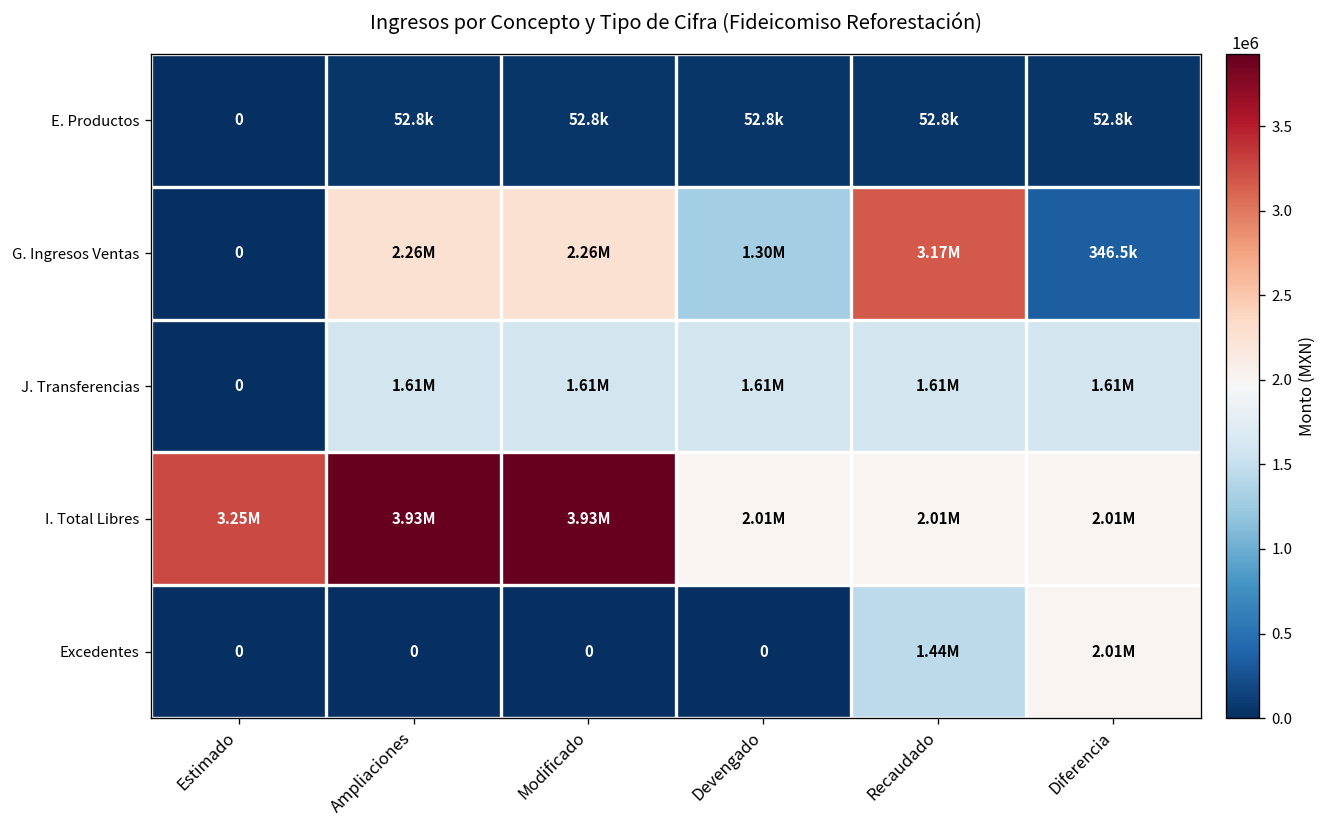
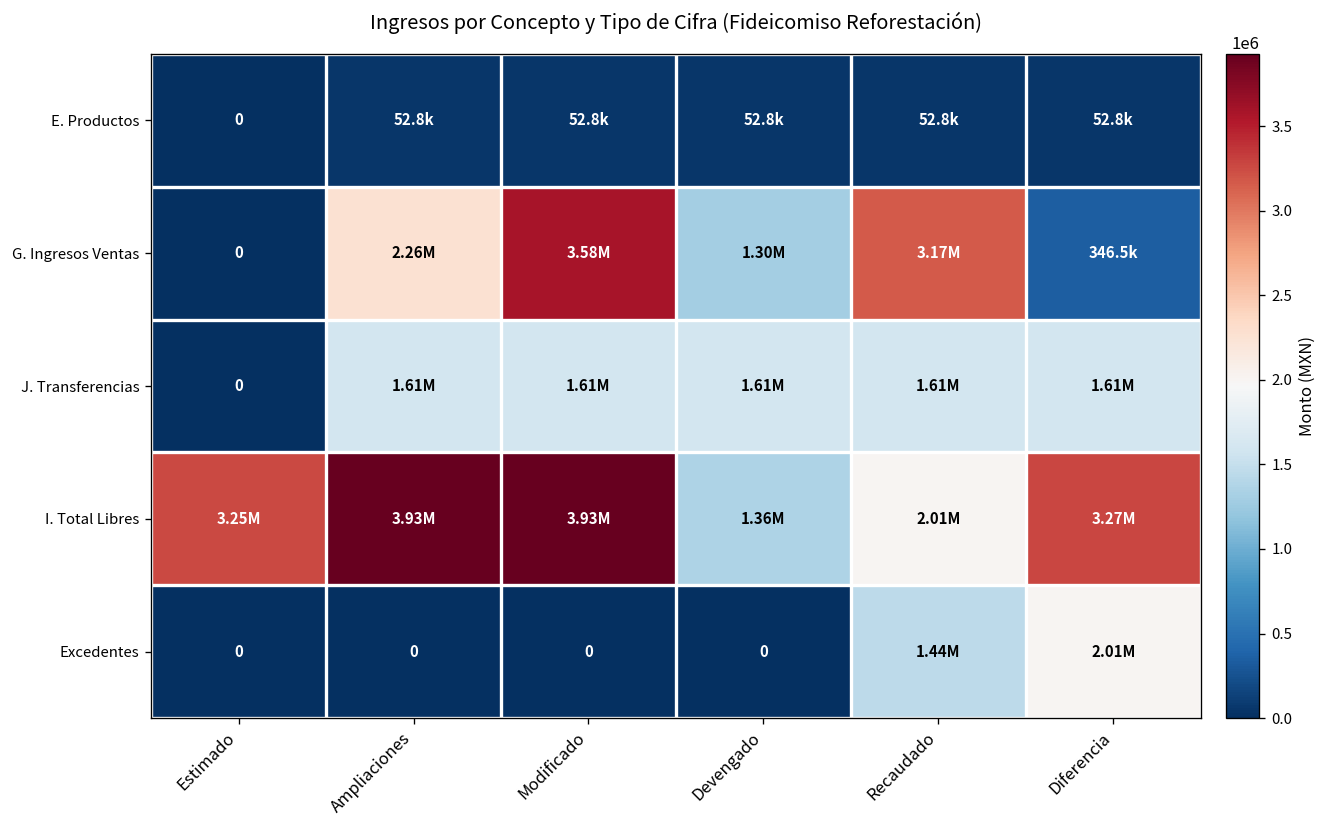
G. Ingresos Ventas, Modificado: 2.26M -> 3.58M
I. Total Libres, Devengado: 2.01M -> 1.36M
I. Total Libres, Diferencia: 2.01M -> 3.27M
